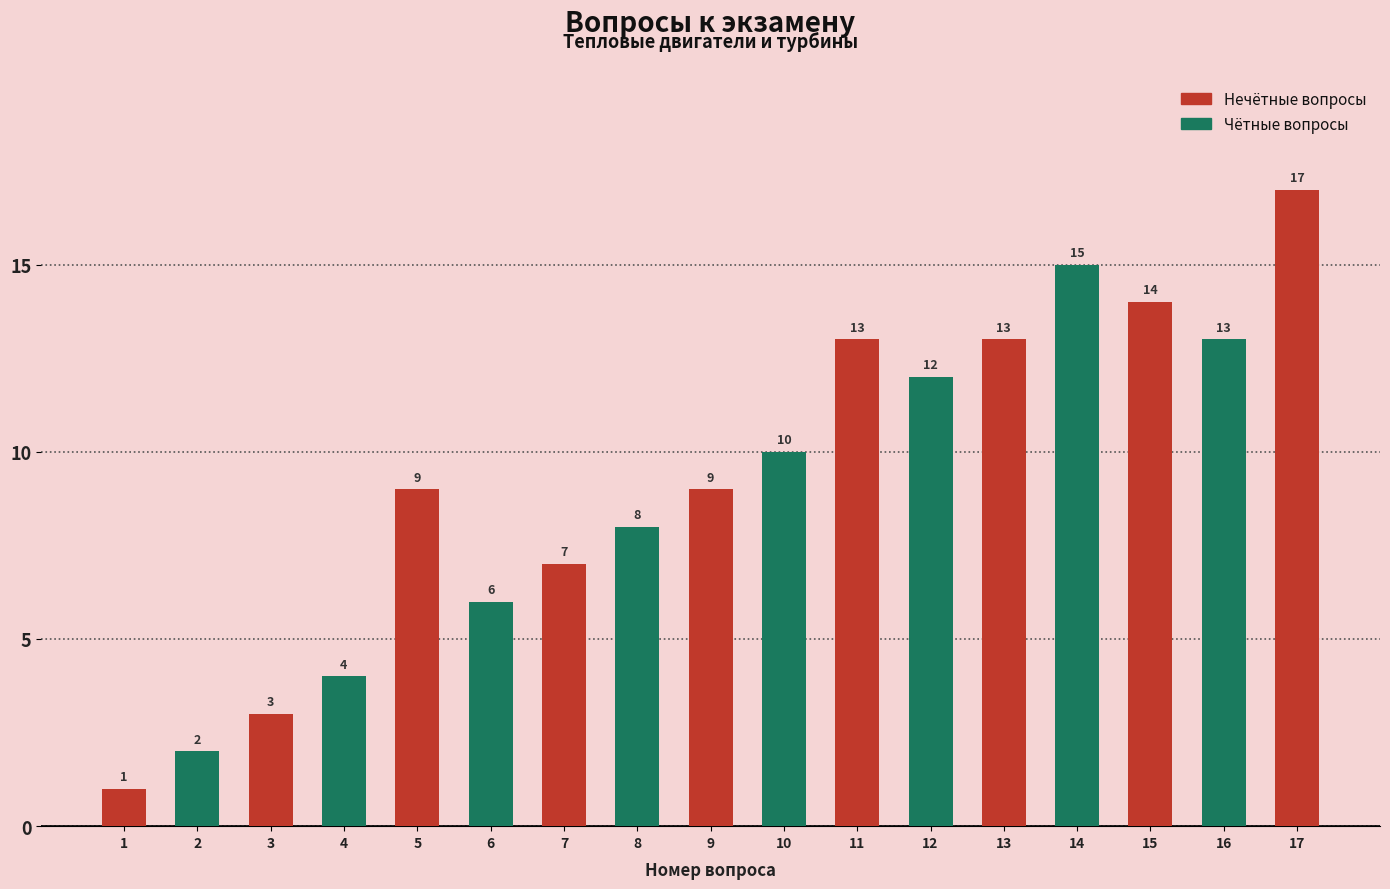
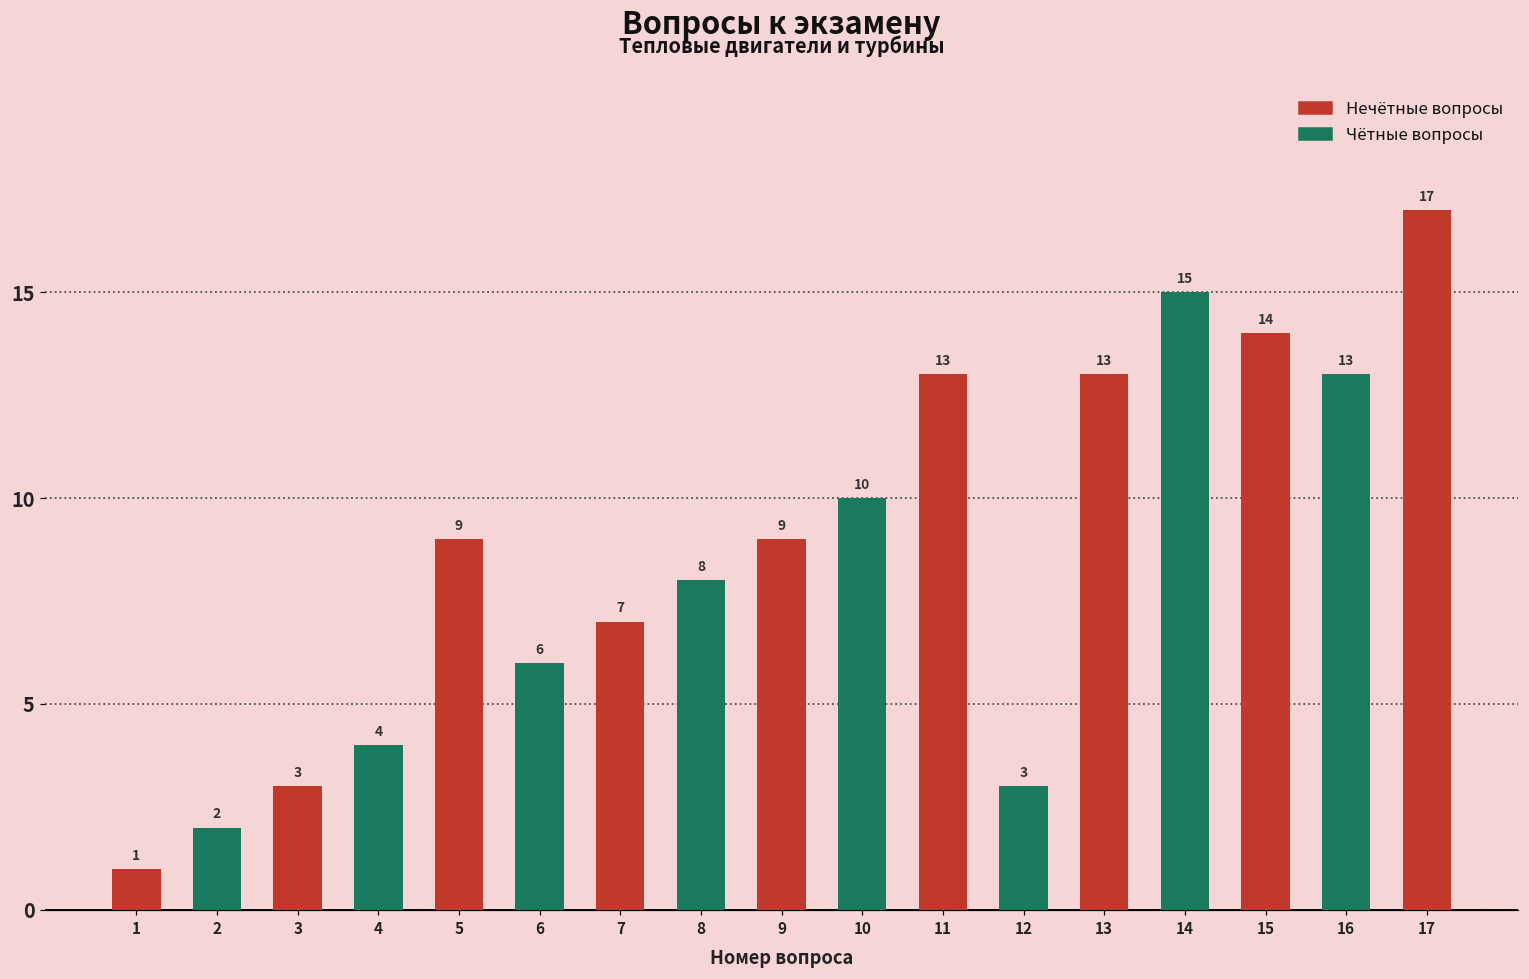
12: 12 -> 3
